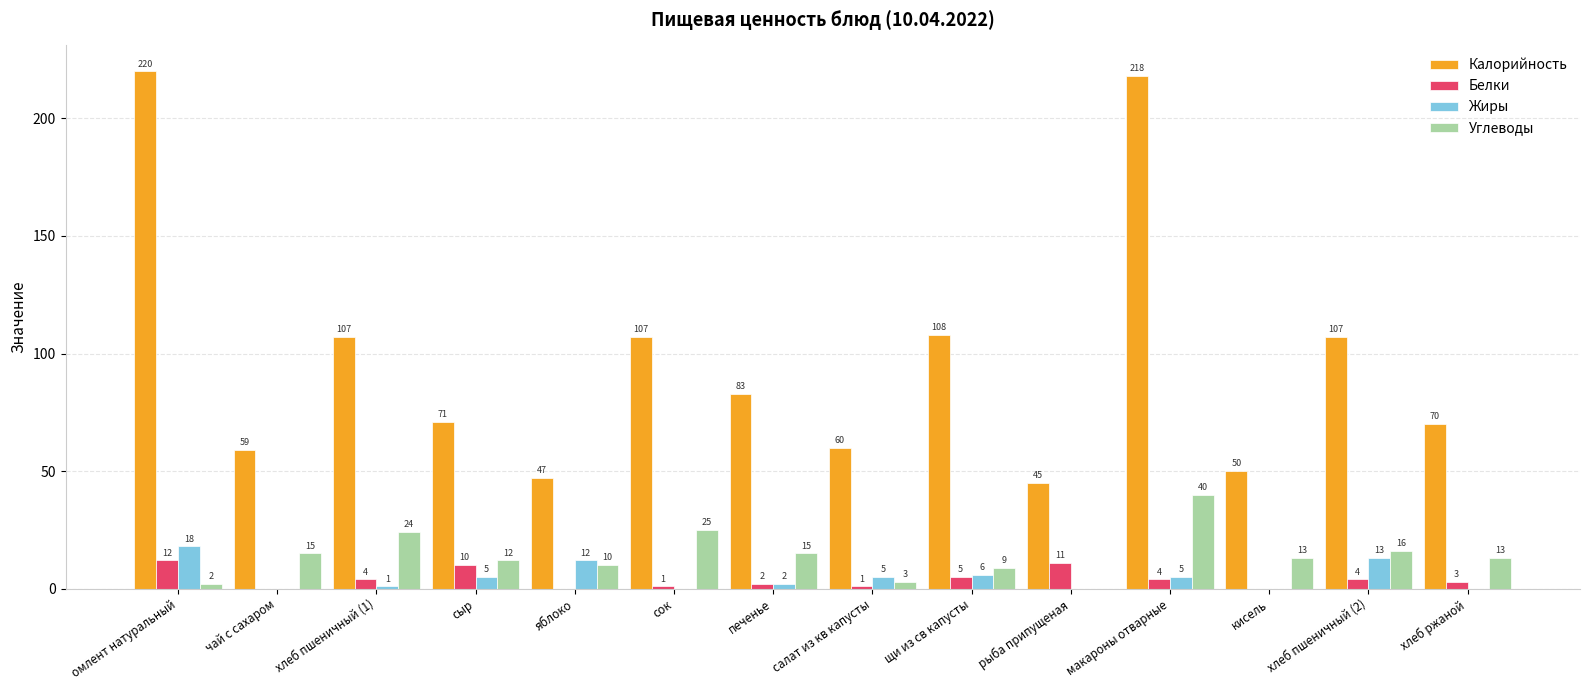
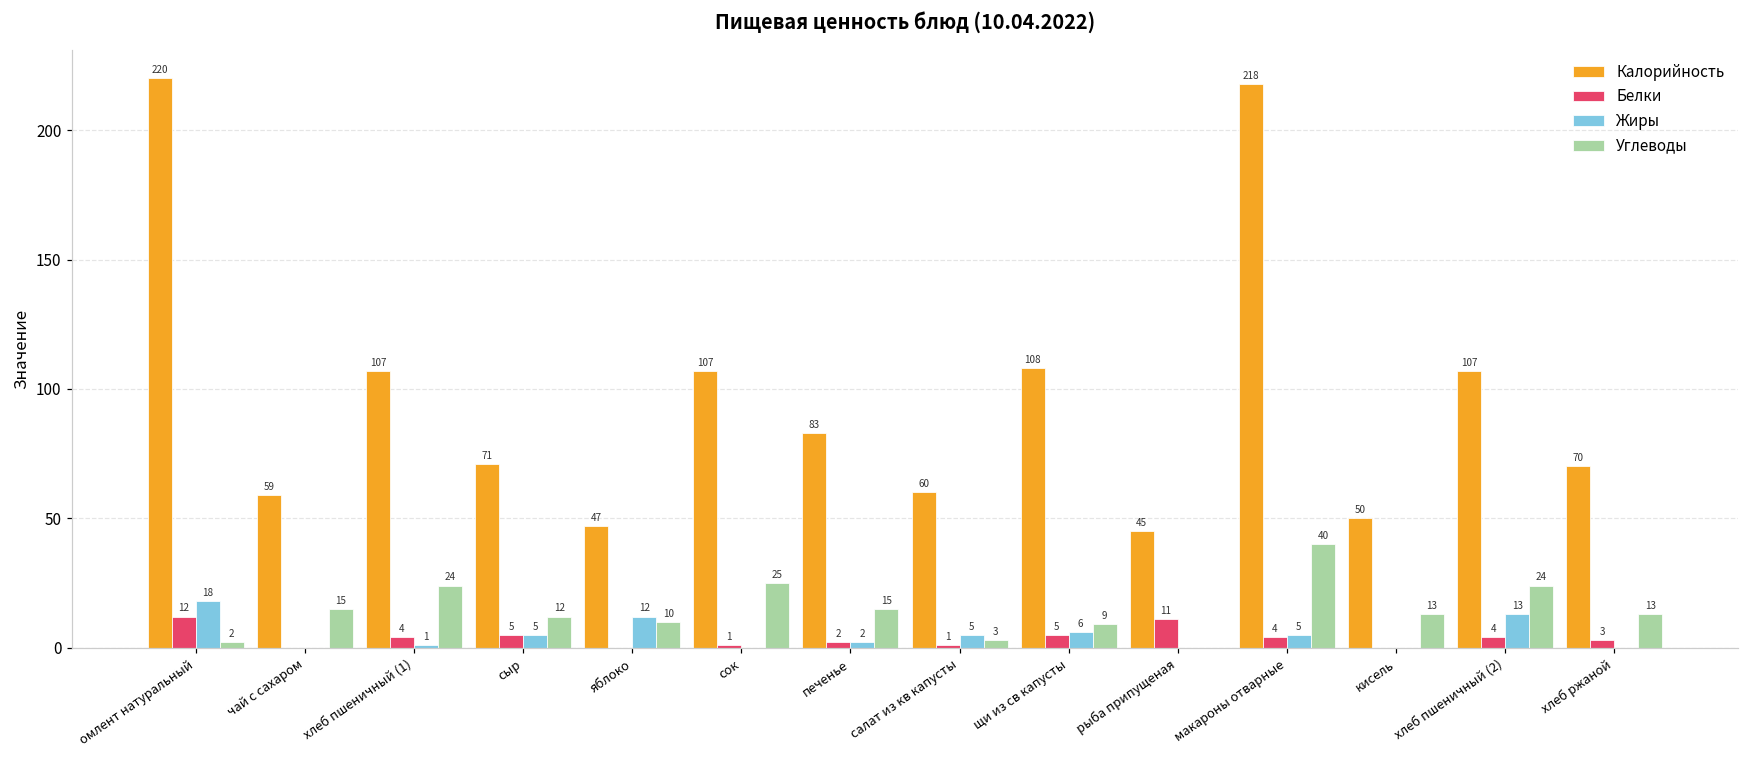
Белки, сыр: 10 -> 5
Углеводы, хлеб пшеничный (2): 16 -> 24
